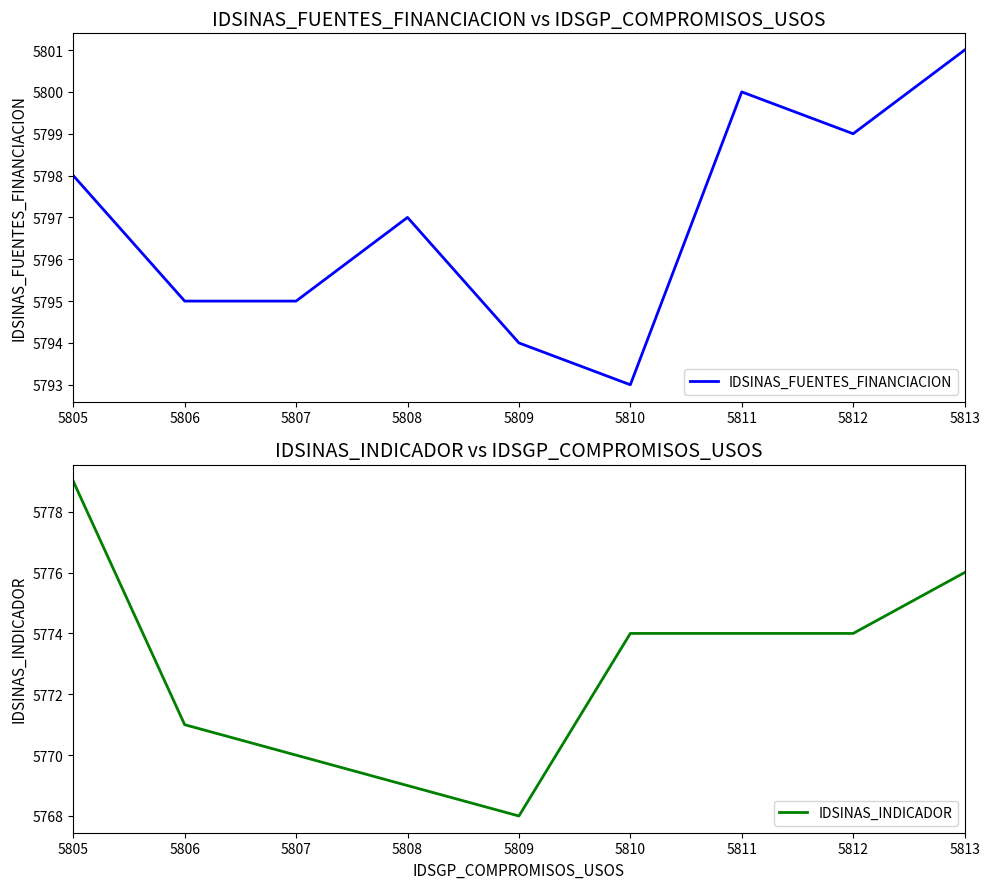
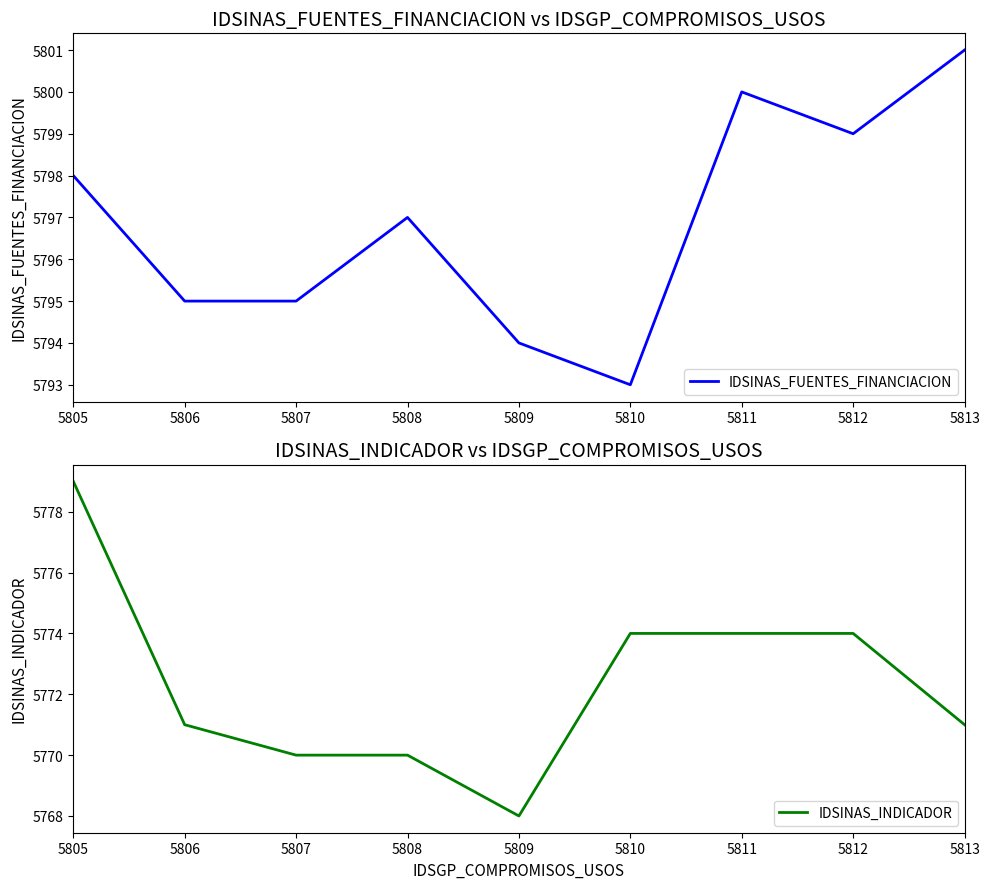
IDSINAS_INDICADOR vs IDSGP_COMPROMISOS_USOS, 5808: 5769 -> 5770
IDSINAS_INDICADOR vs IDSGP_COMPROMISOS_USOS, 5813: 5776 -> 5771
